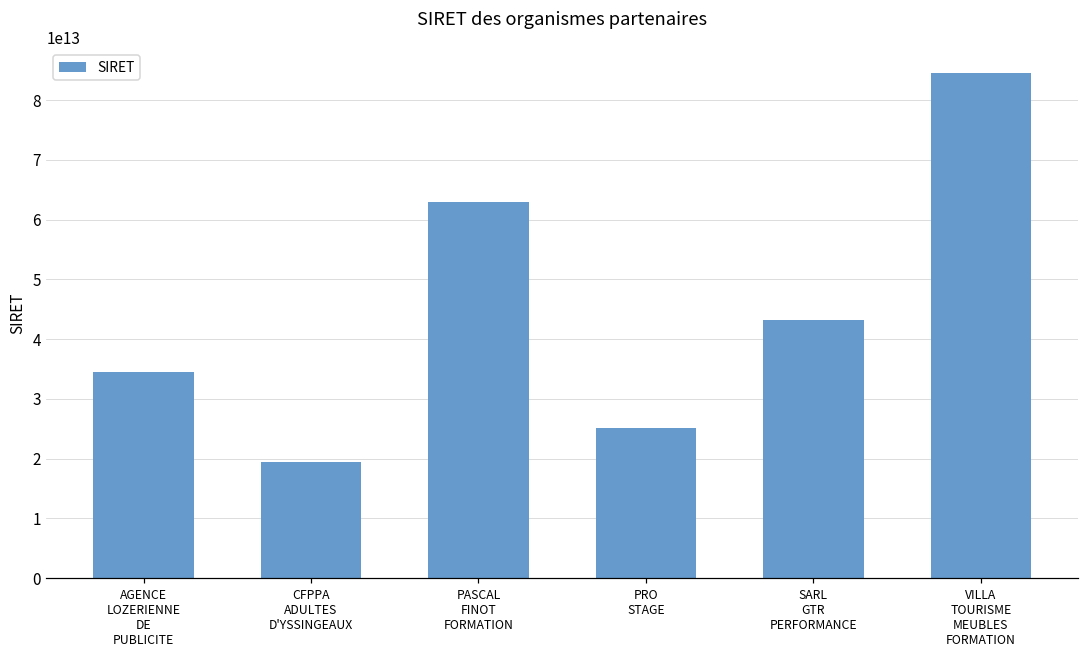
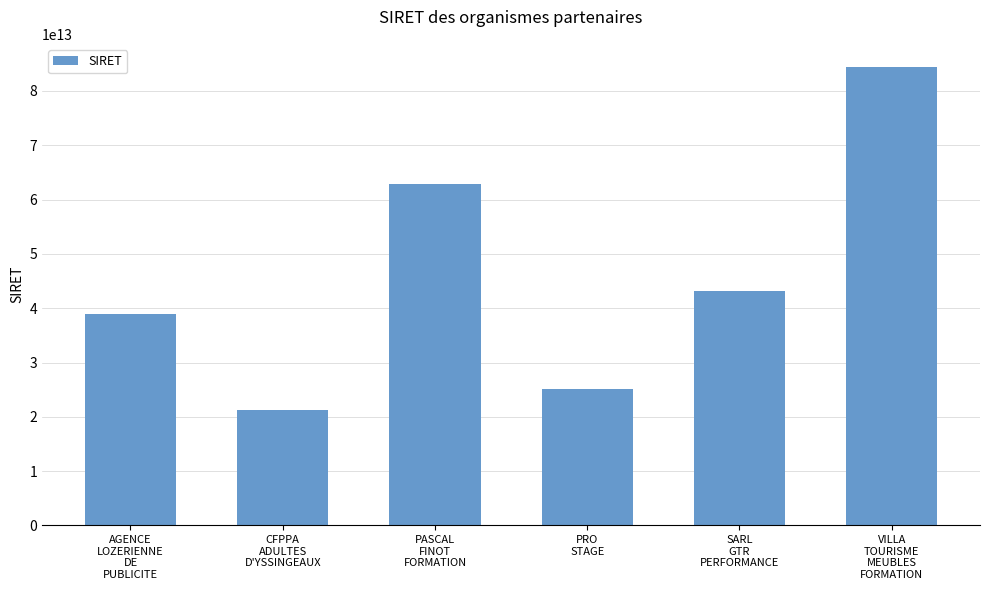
AGENCE LOZERIENNE DE PUBLICITE: 35000000000000 -> 39000000000000
CFPPA ADULTES D'YSSINGEAUX: 19000000000000 -> 21000000000000
